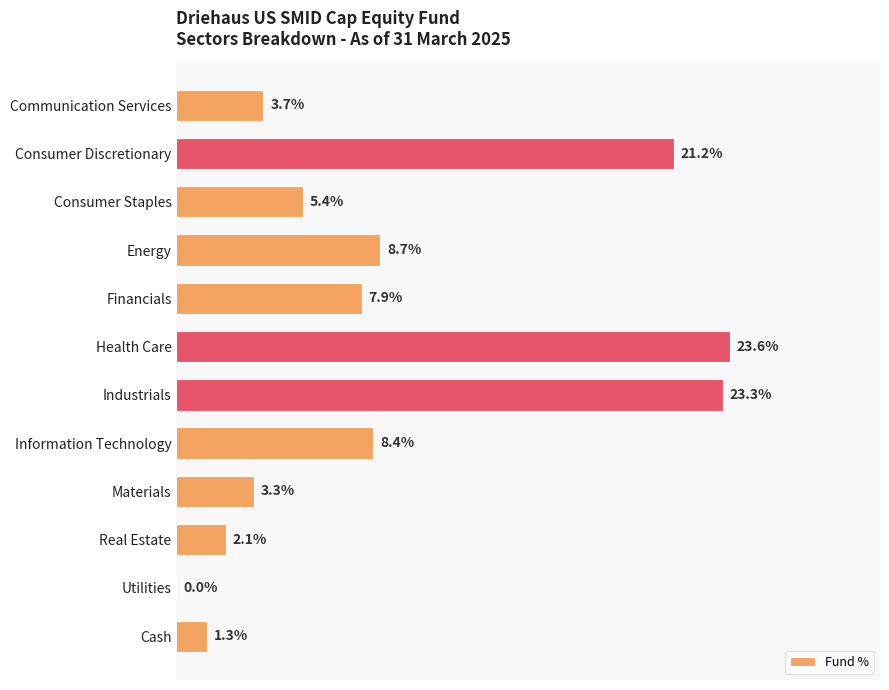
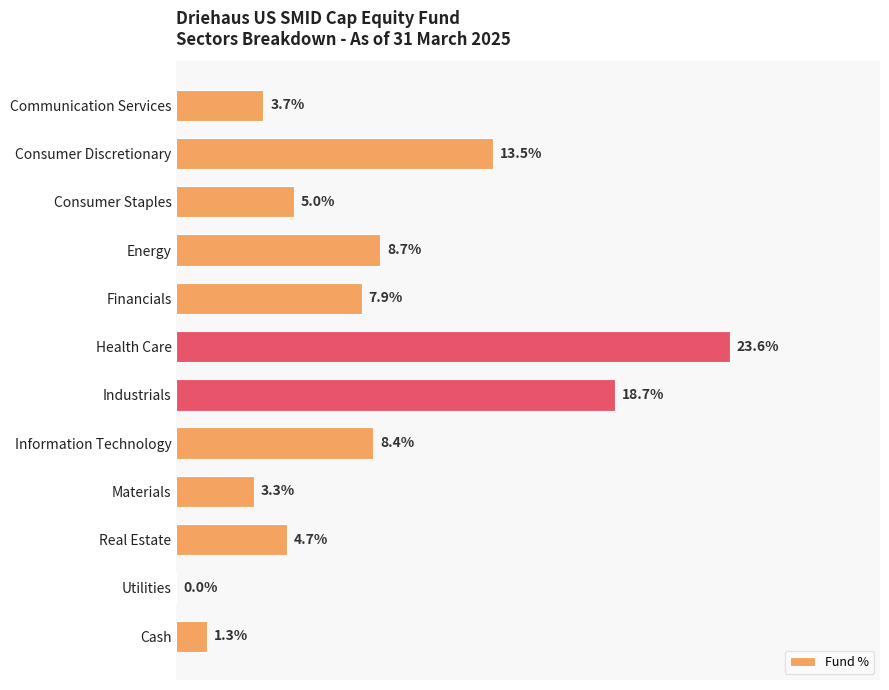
Consumer Discretionary: 21.2% -> 13.5%
Consumer Staples: 5.4% -> 5.0%
Industrials: 23.3% -> 18.7%
Real Estate: 2.1% -> 4.7%
